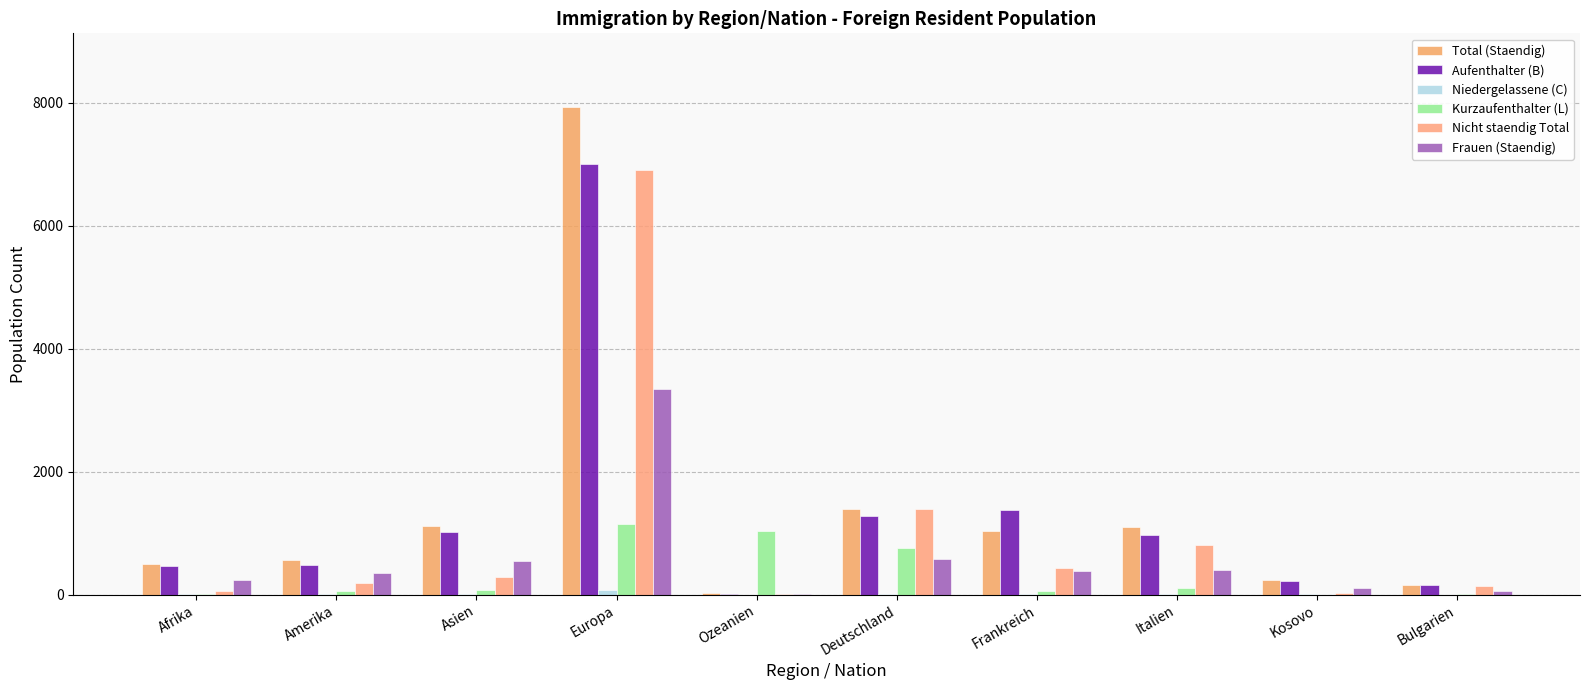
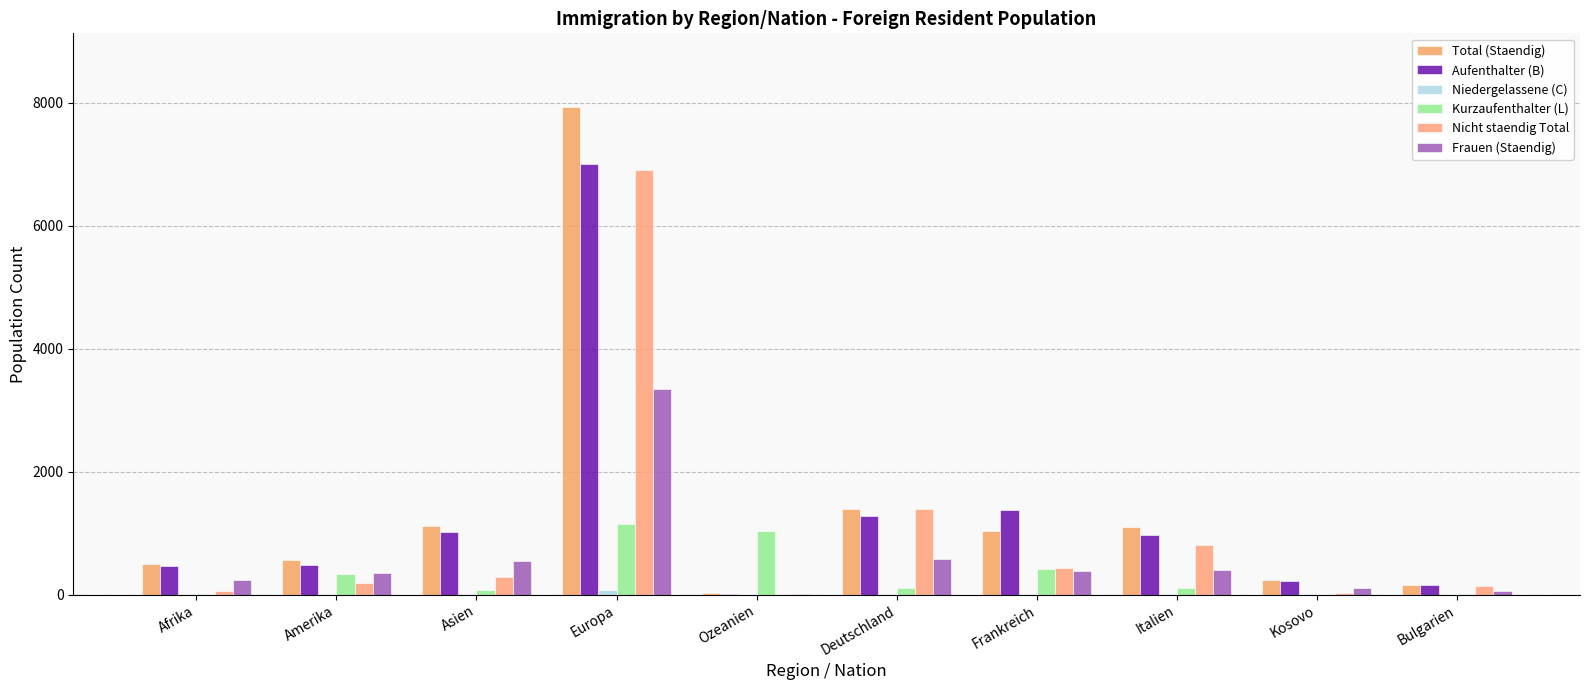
Kurzaufenthalter (L), Amerika: 100 -> 300
Kurzaufenthalter (L), Deutschland: 800 -> 100
Kurzaufenthalter (L), Frankreich: 100 -> 400
